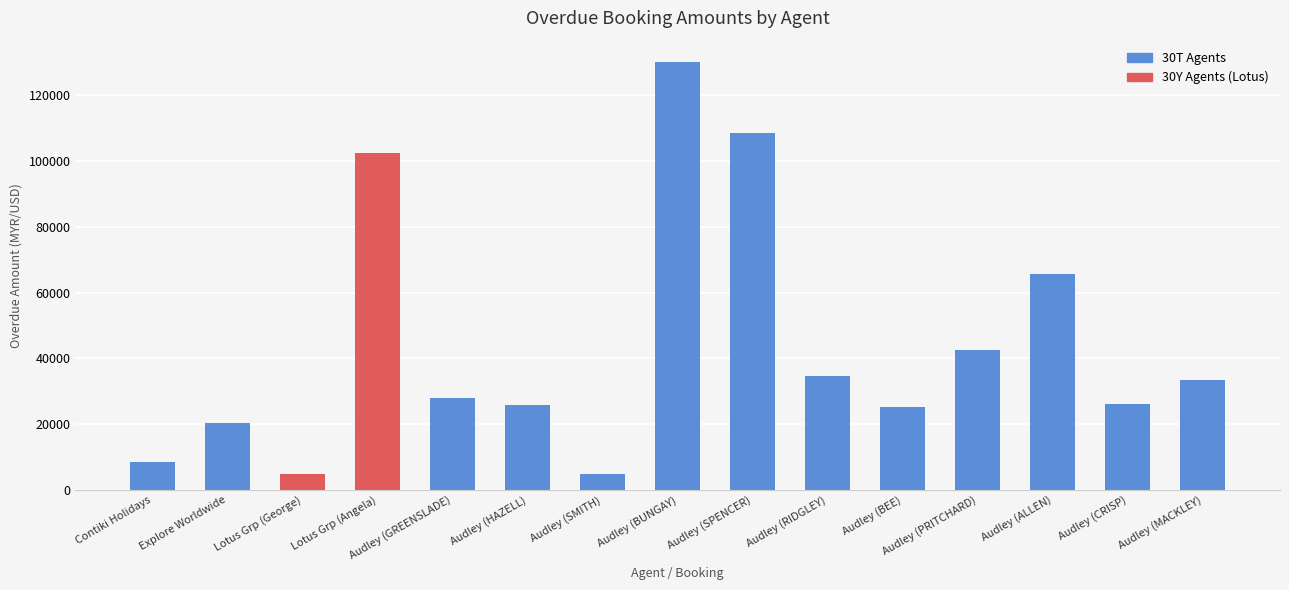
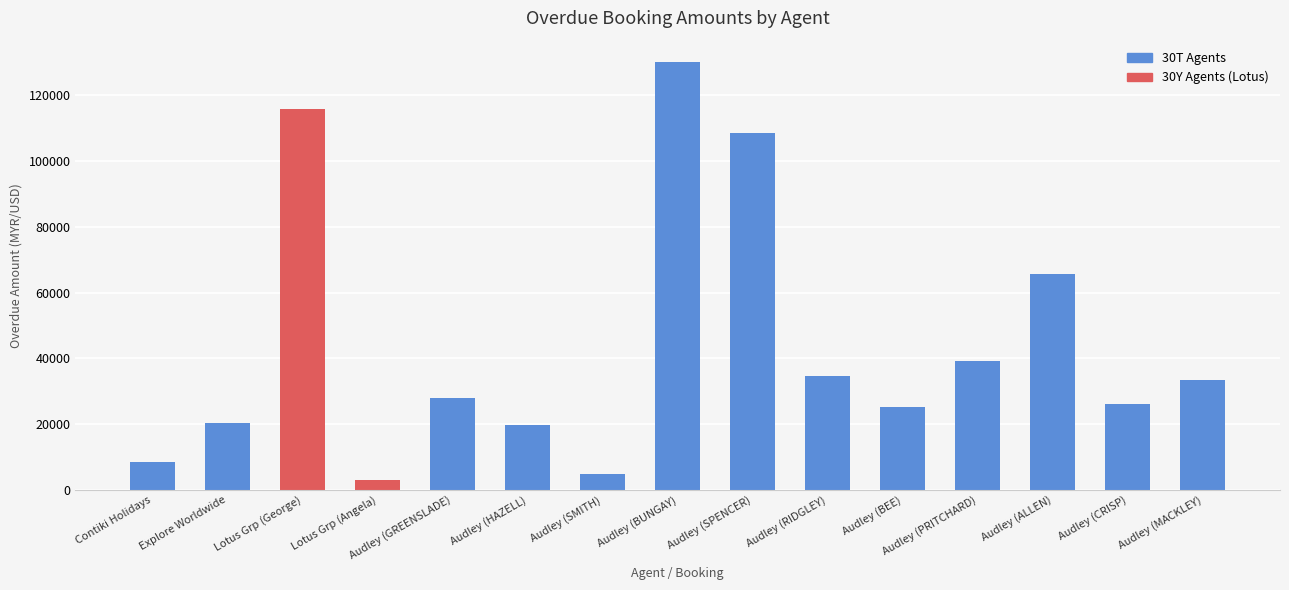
Lotus Grp (George): 5000 -> 116000
Lotus Grp (Angela): 103000 -> 3000
Audley (HAZELL): 26000 -> 20000
Audley (PRITCHARD): 43000 -> 39000
